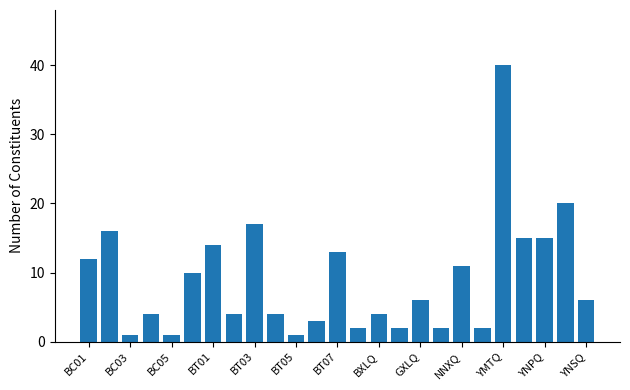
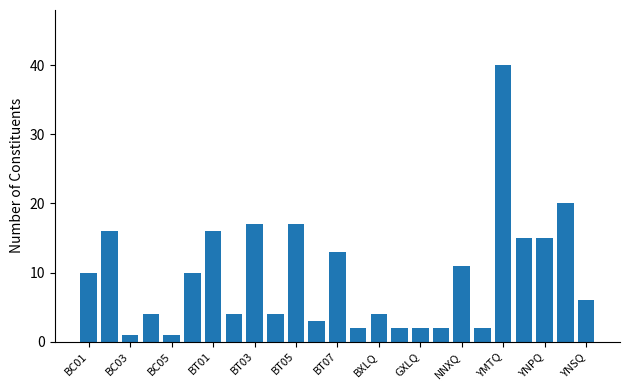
BC01: 12 -> 10
BT01: 14 -> 16
BT05: 1 -> 17
GXLQ: 6 -> 2
